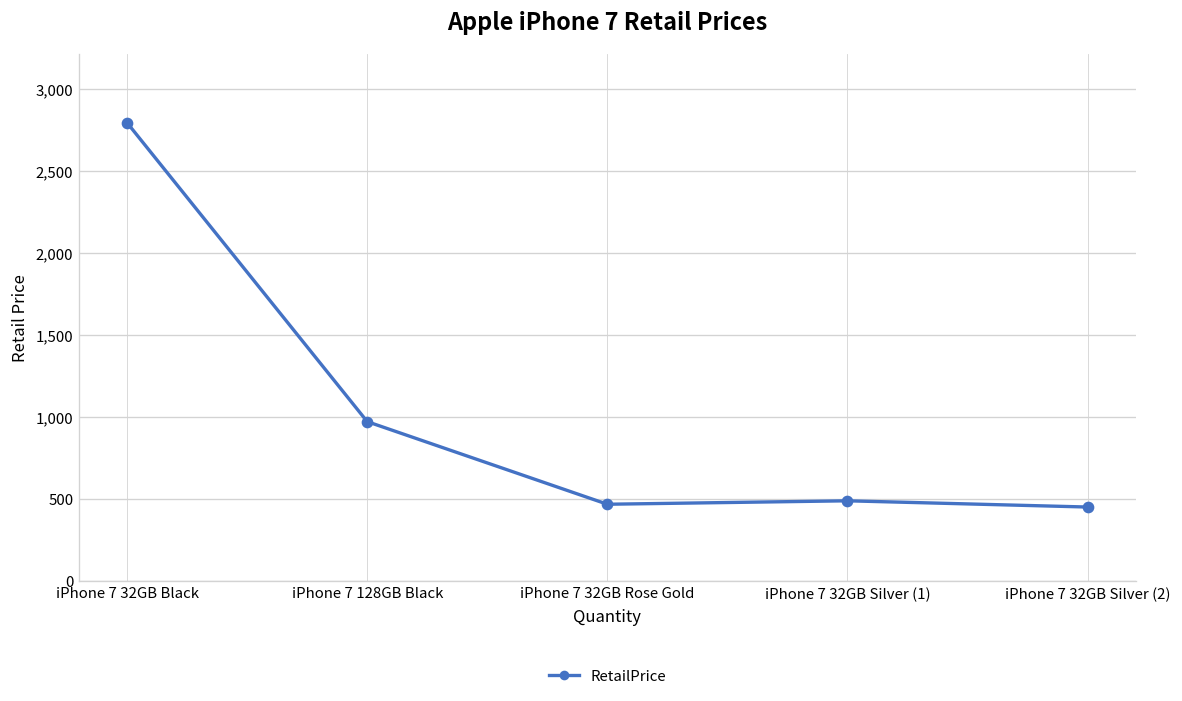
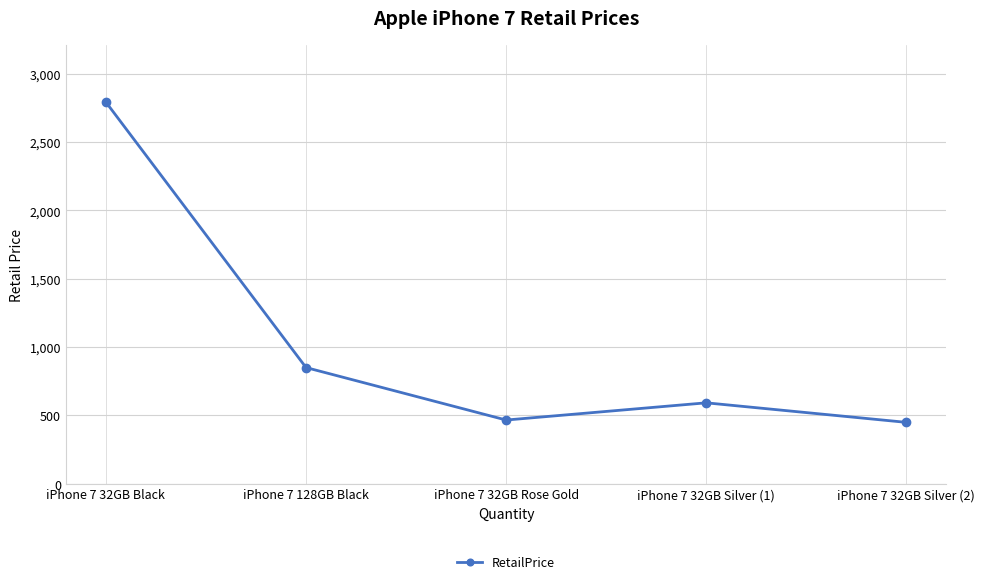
iPhone 7 128GB Black: 970 -> 850
iPhone 7 32GB Silver (1): 490 -> 590
